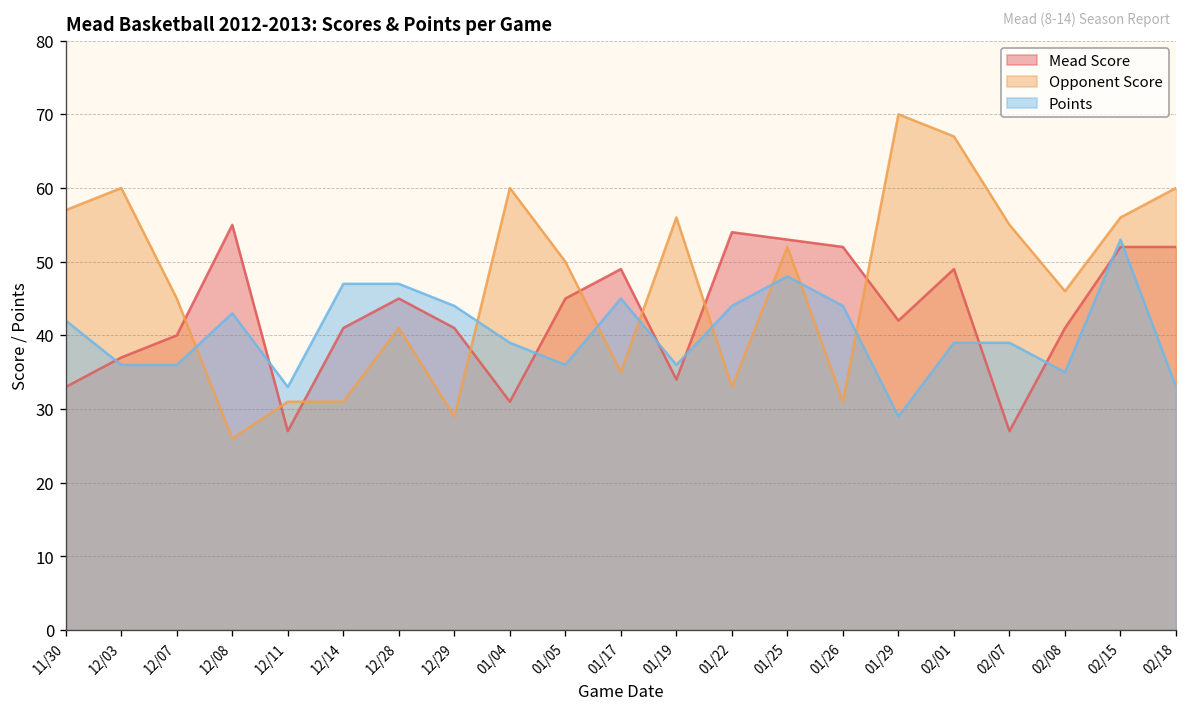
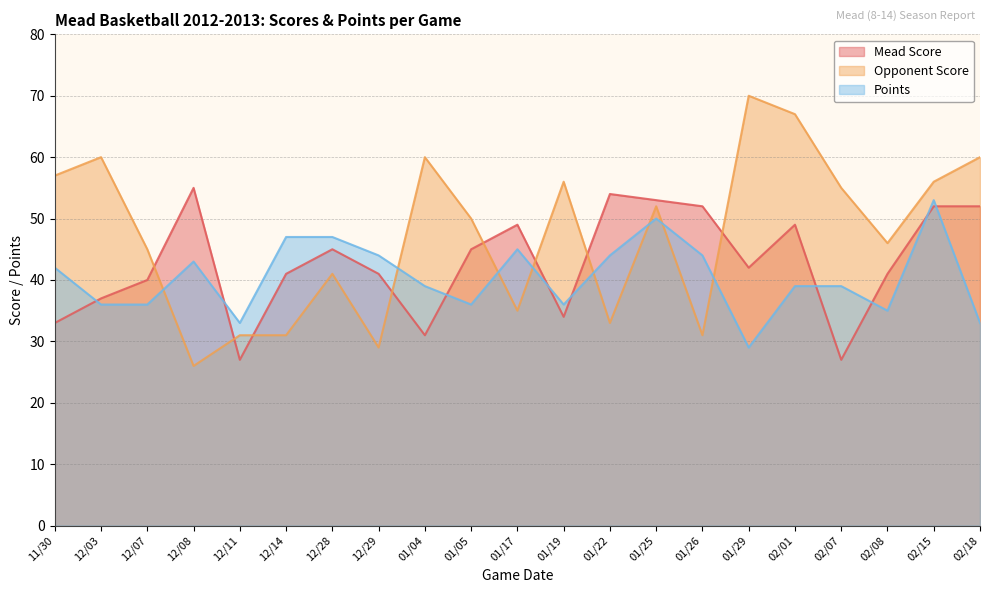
Points, 01/25: 48 -> 50
